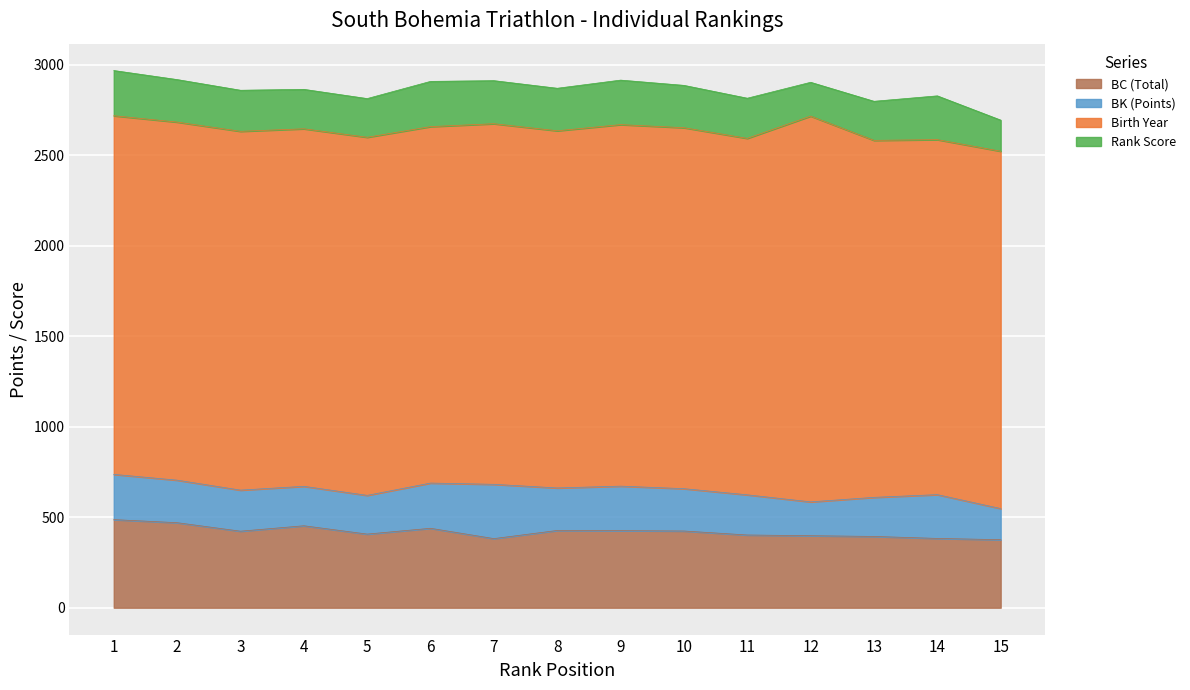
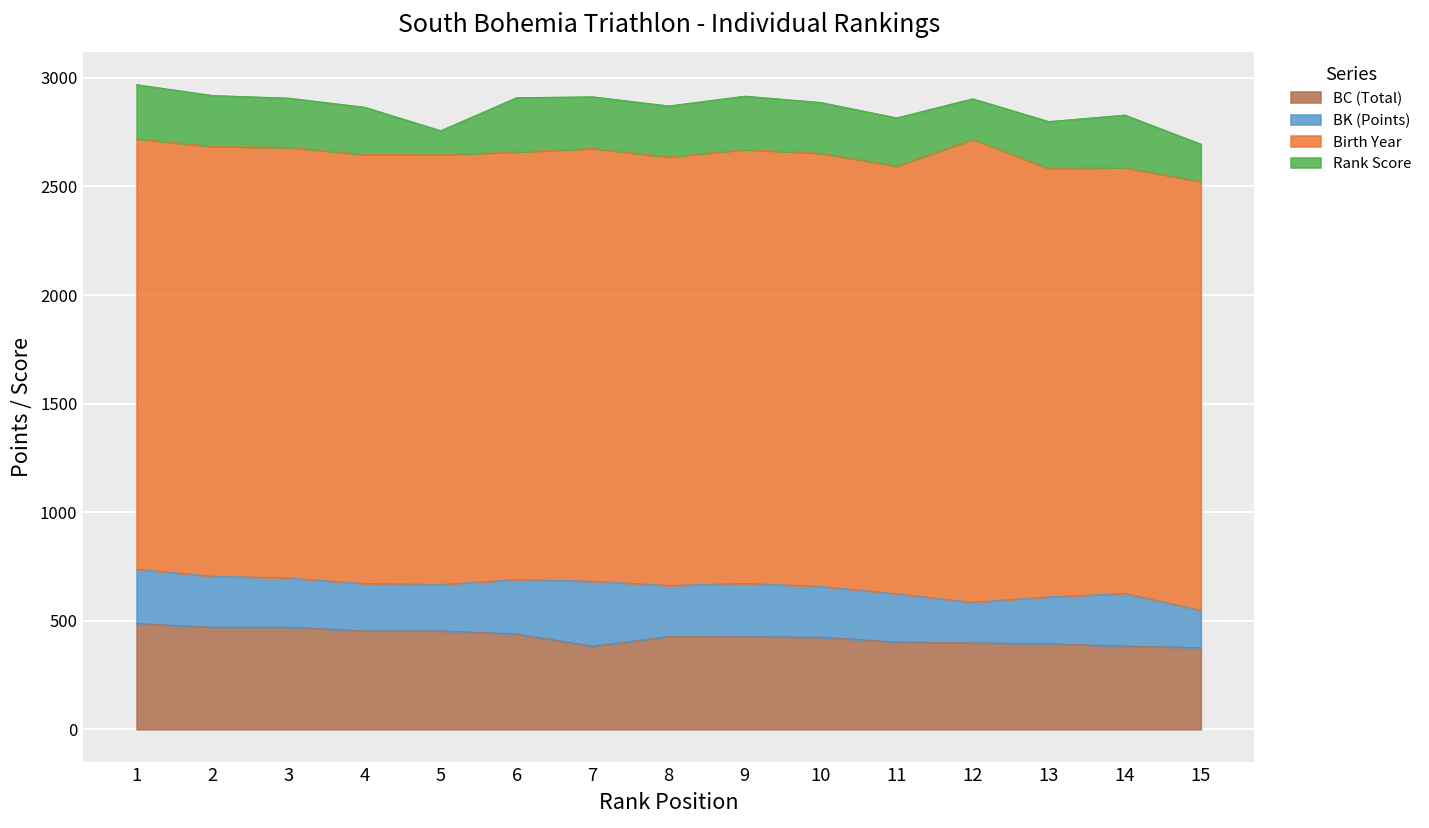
BC (Total), 3: 420 -> 470
BC (Total), 5: 410 -> 450
Rank Score, 5: 210 -> 110
